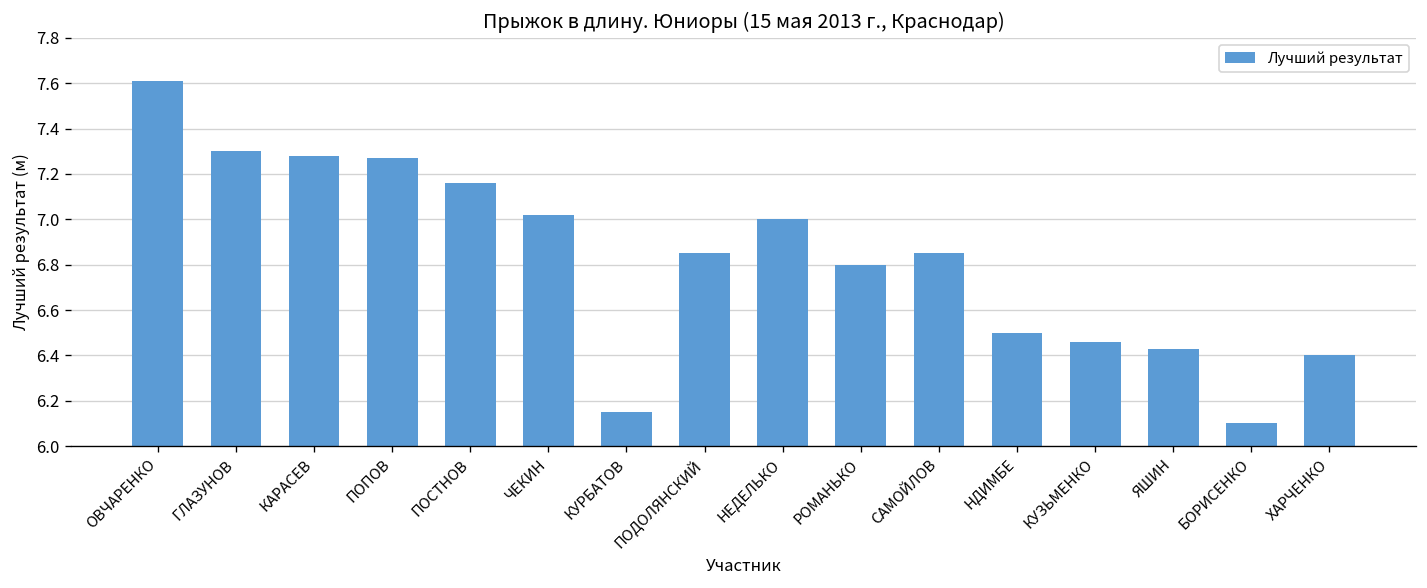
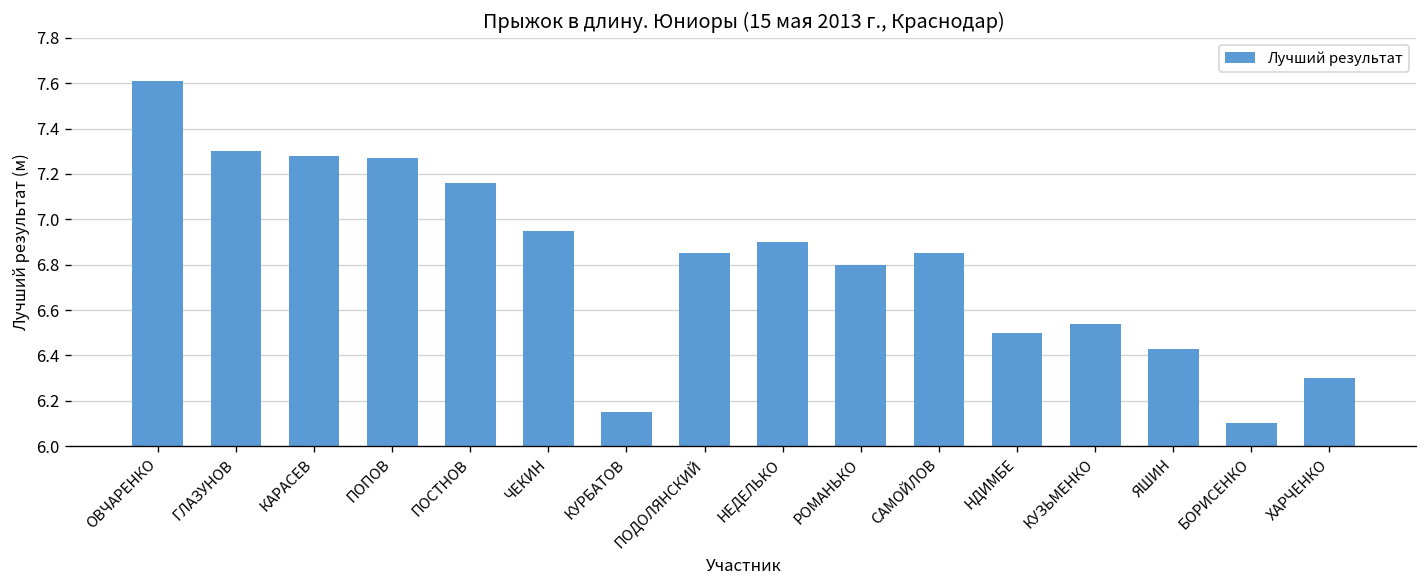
ЧЕКИН: 7.02 -> 6.95
НЕДЕЛЬКО: 7.0 -> 6.9
КУЗЬМЕНКО: 6.46 -> 6.54
ХАРЧЕНКО: 6.4 -> 6.3
